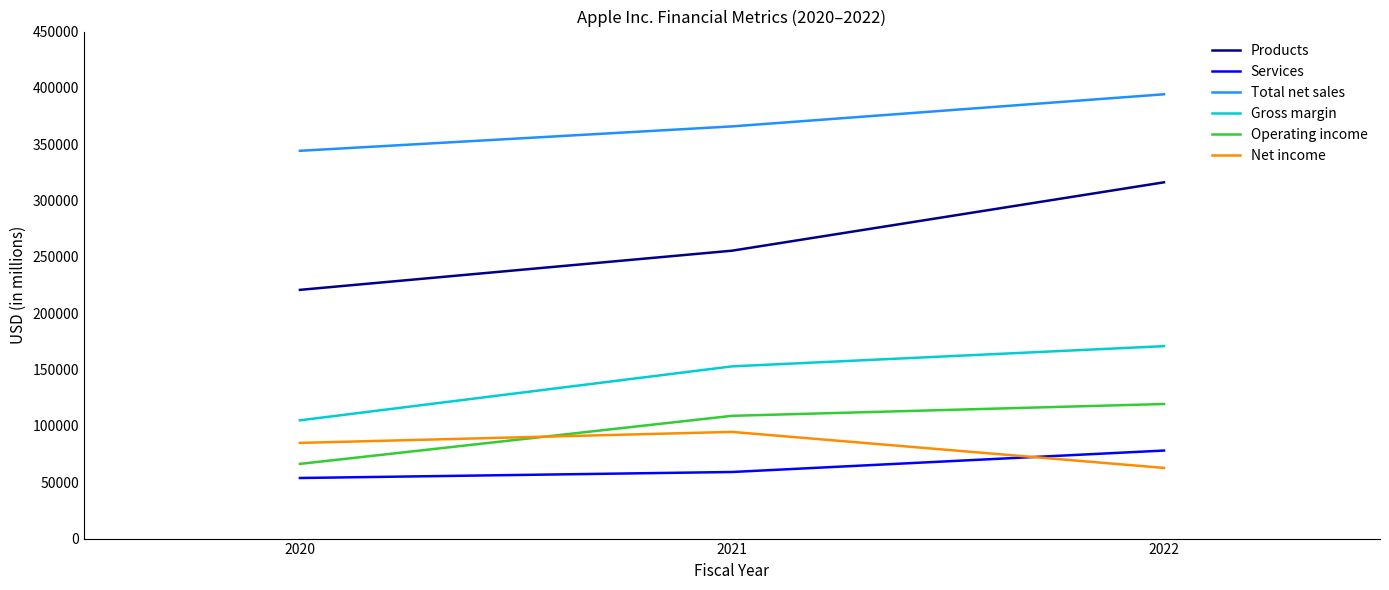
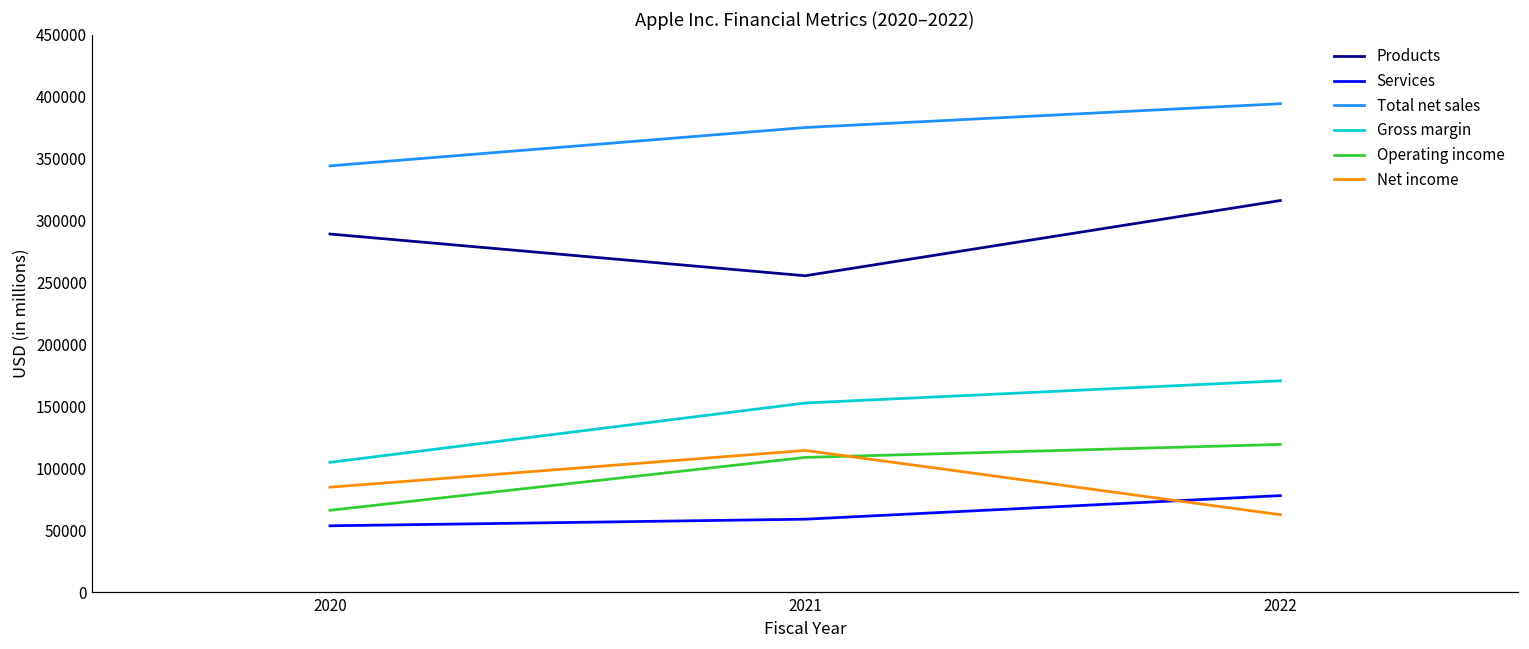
Products, 2020: 221000 -> 289000
Total net sales, 2021: 366000 -> 375000
Net income, 2021: 95000 -> 115000
